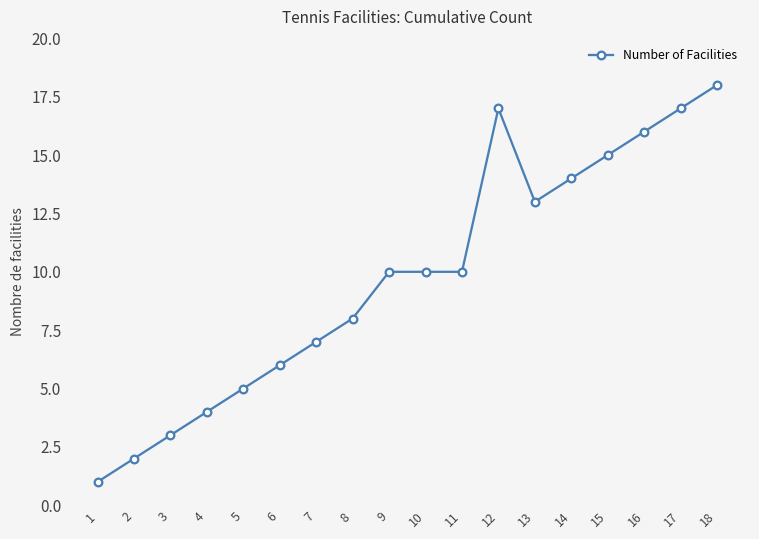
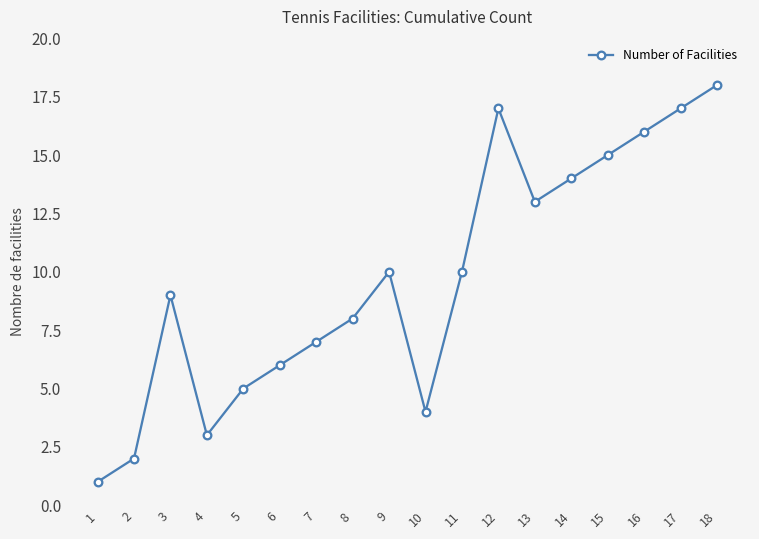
3: 3 -> 9
4: 4 -> 3
10: 10 -> 4
